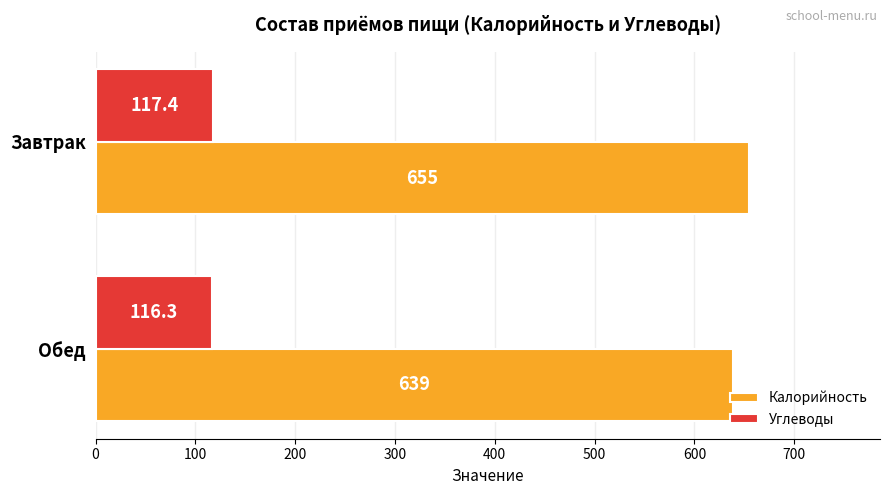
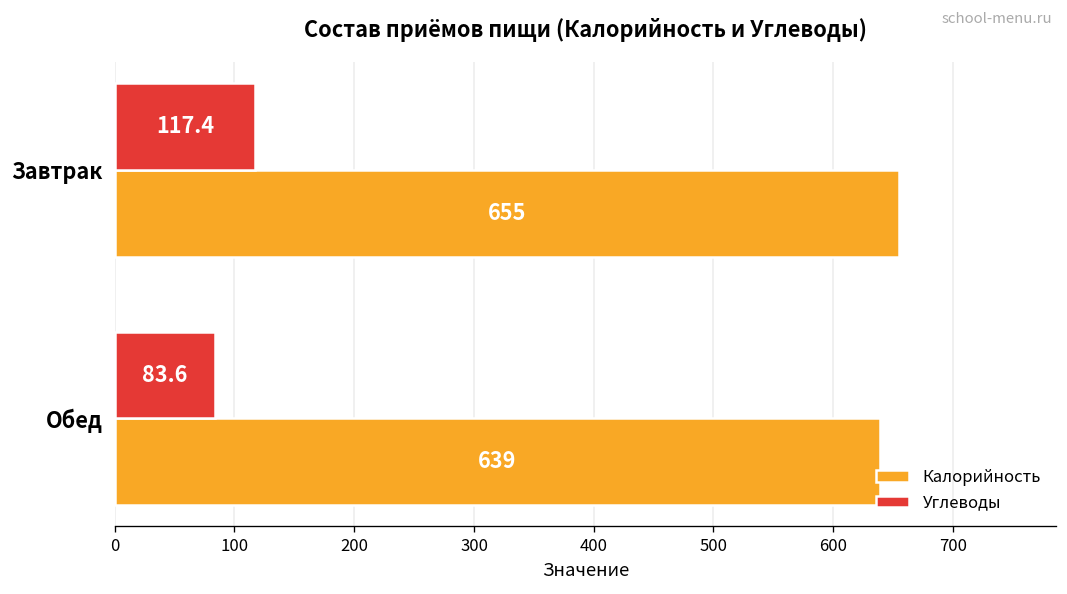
Углеводы, Обед: 116.3 -> 83.6
